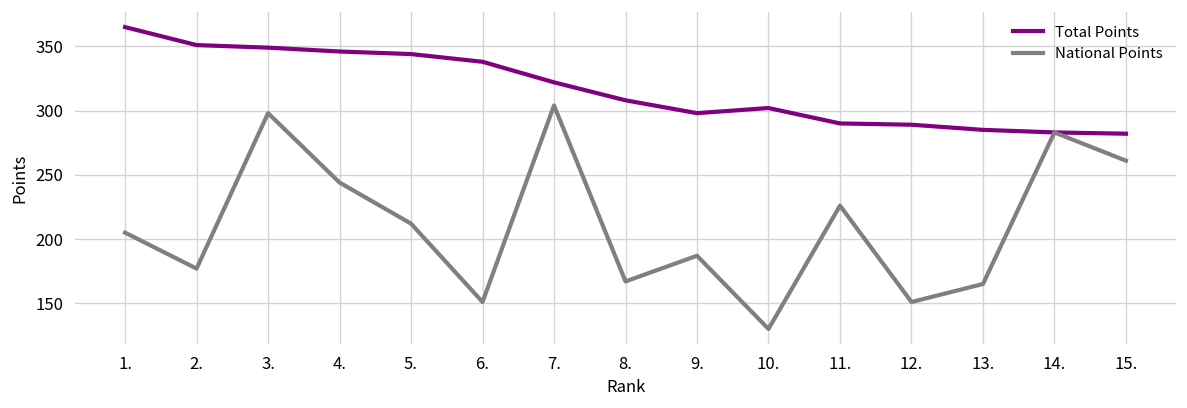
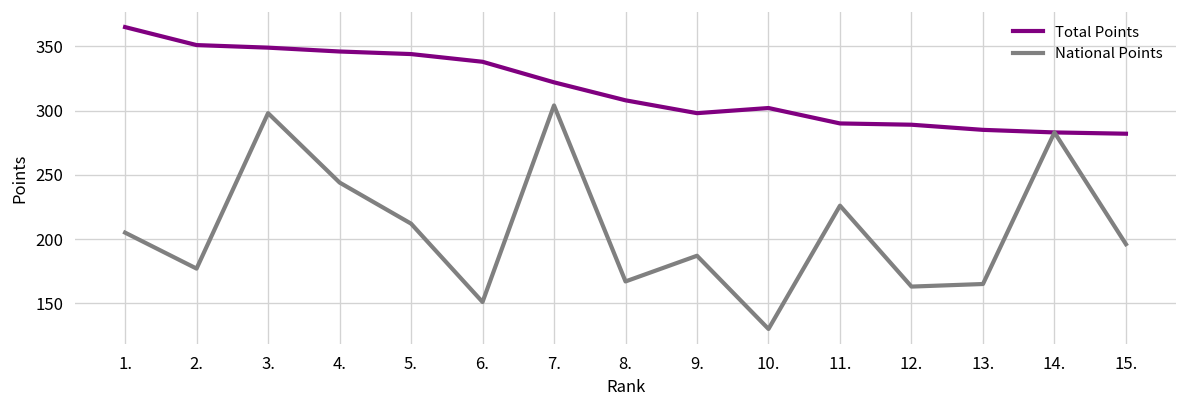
National Points, 12.: 151 -> 163
National Points, 15.: 261 -> 196
